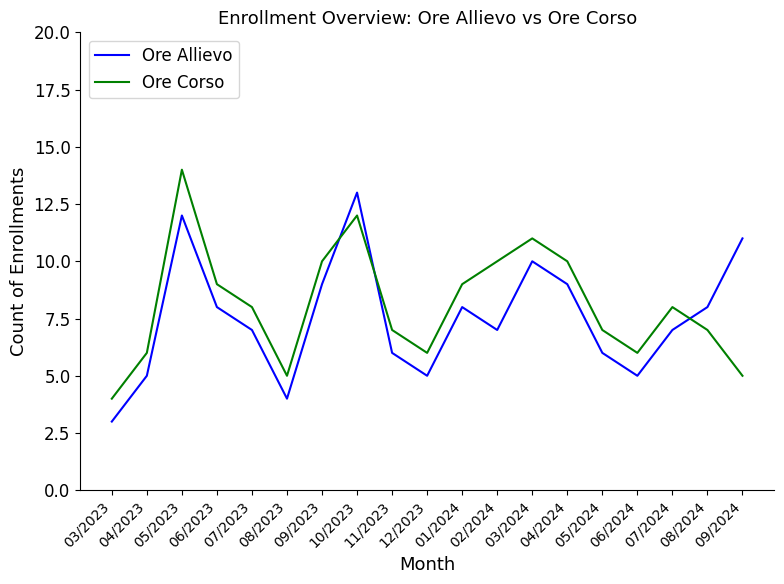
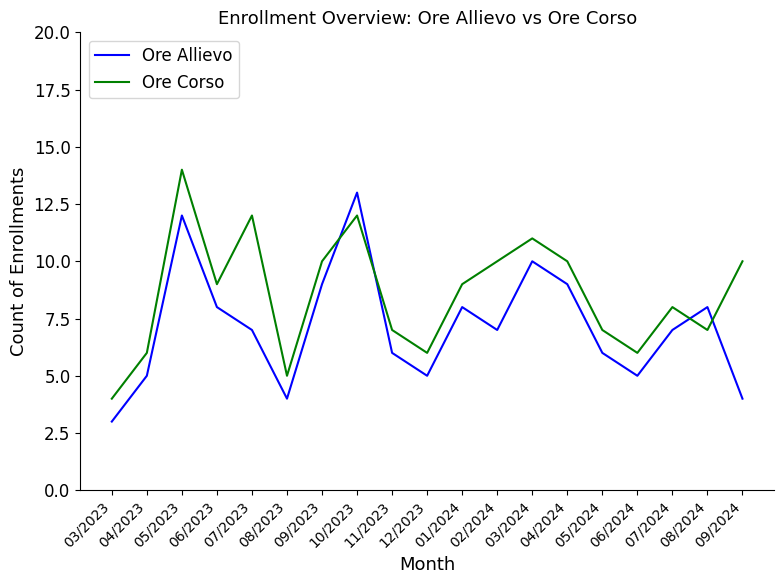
Ore Corso, 07/2023: 8 -> 12
Ore Allievo, 09/2024: 11 -> 4
Ore Corso, 09/2024: 5 -> 10
